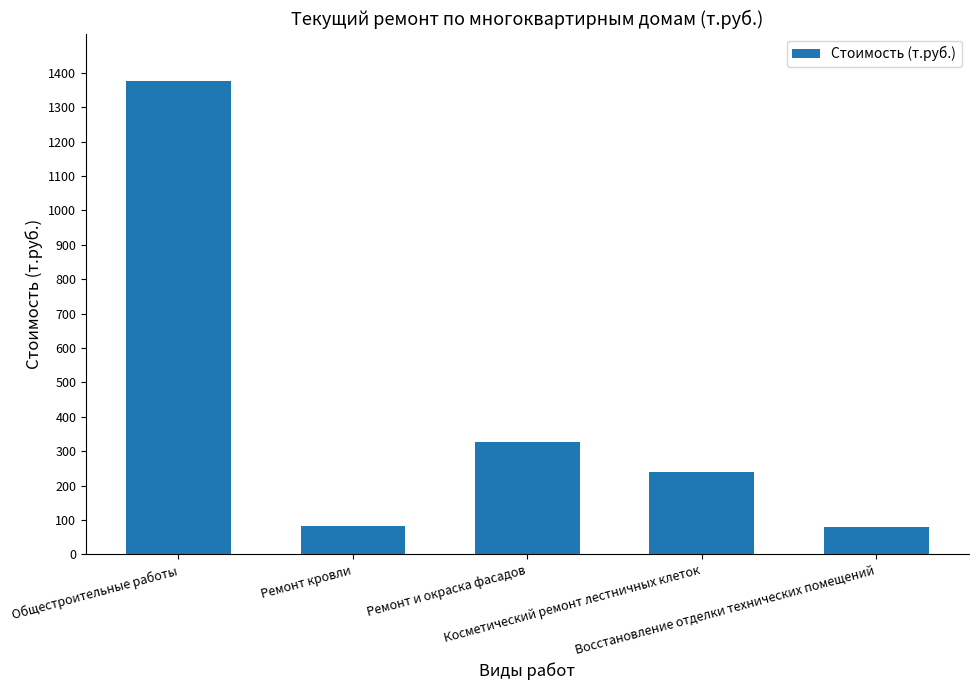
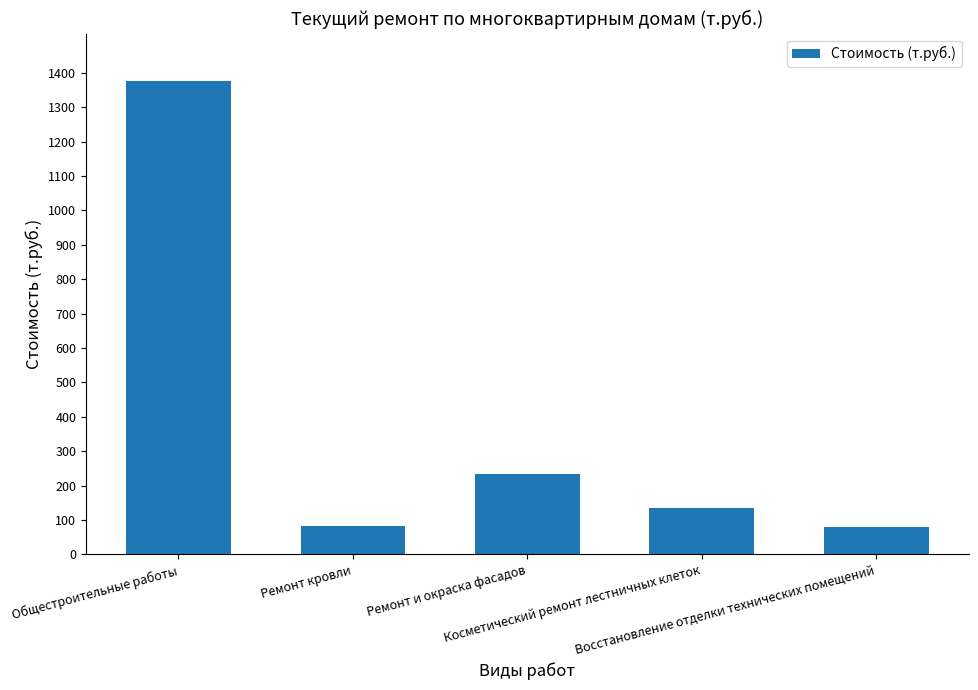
Ремонт и окраска фасадов: 330 -> 230
Косметический ремонт лестничных клеток: 240 -> 140
